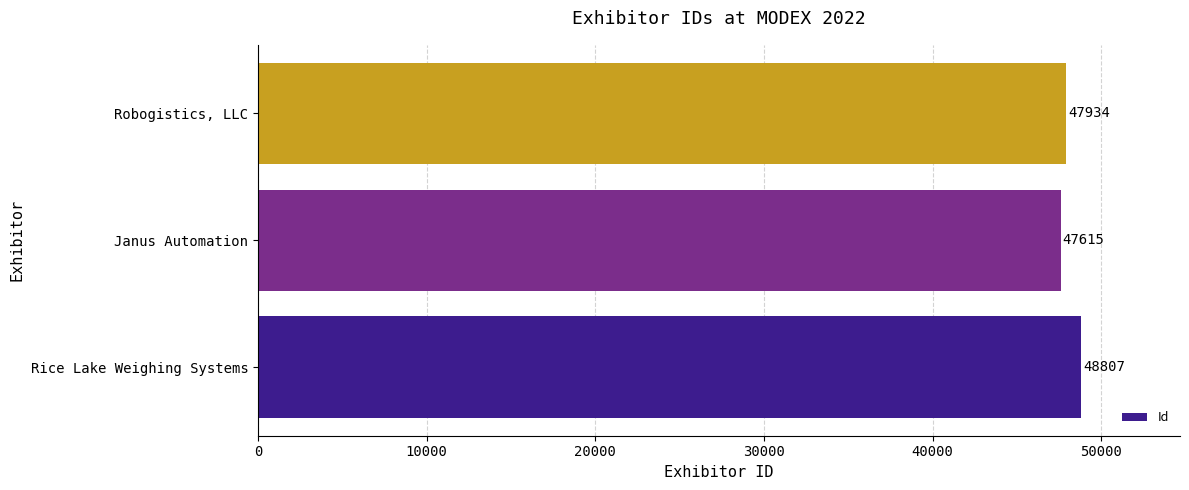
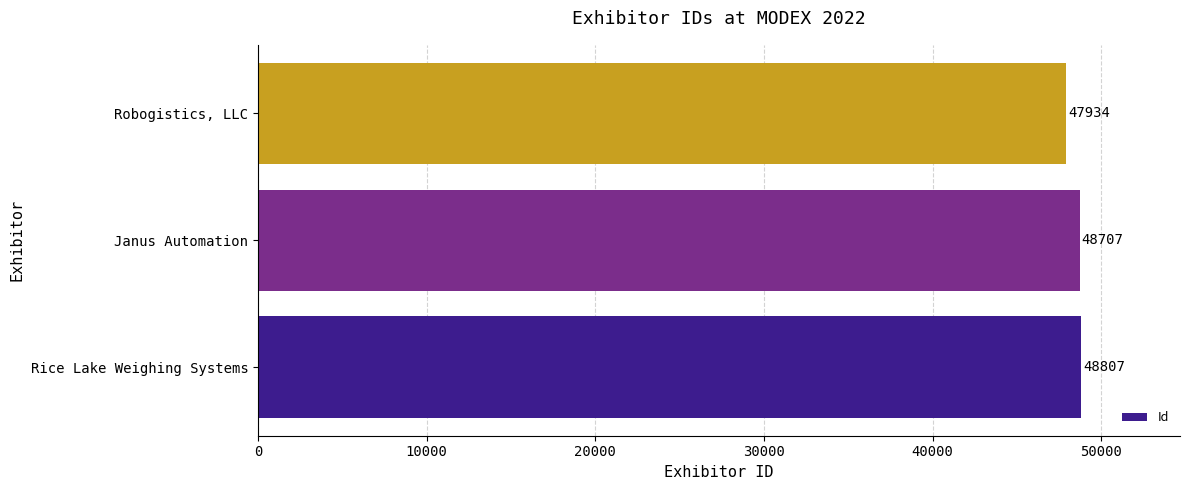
Janus Automation: 47615 -> 48707
